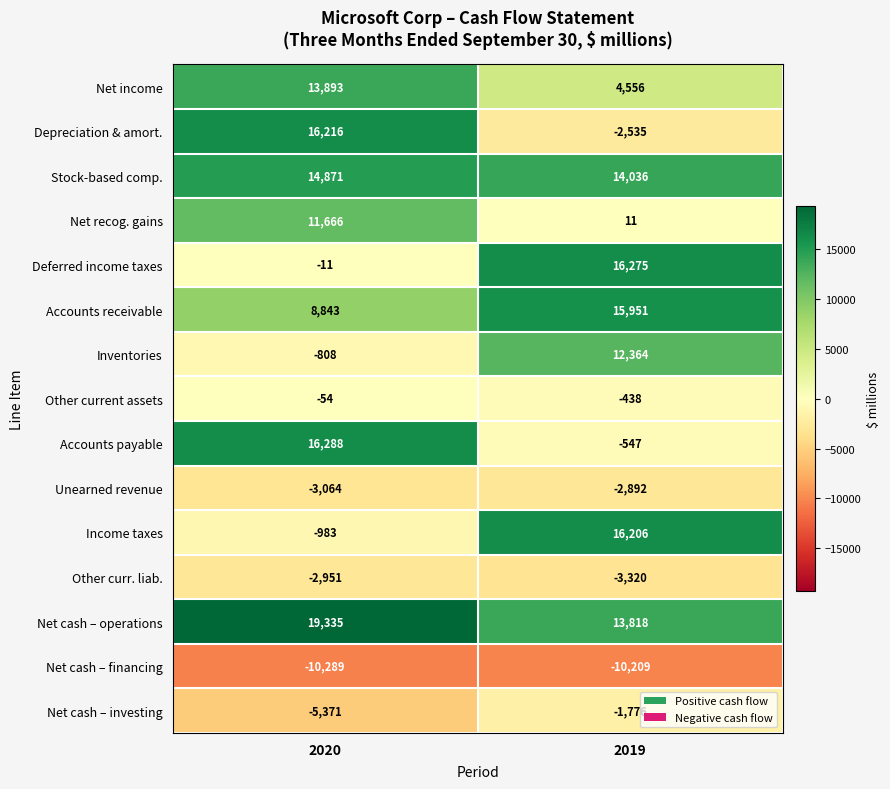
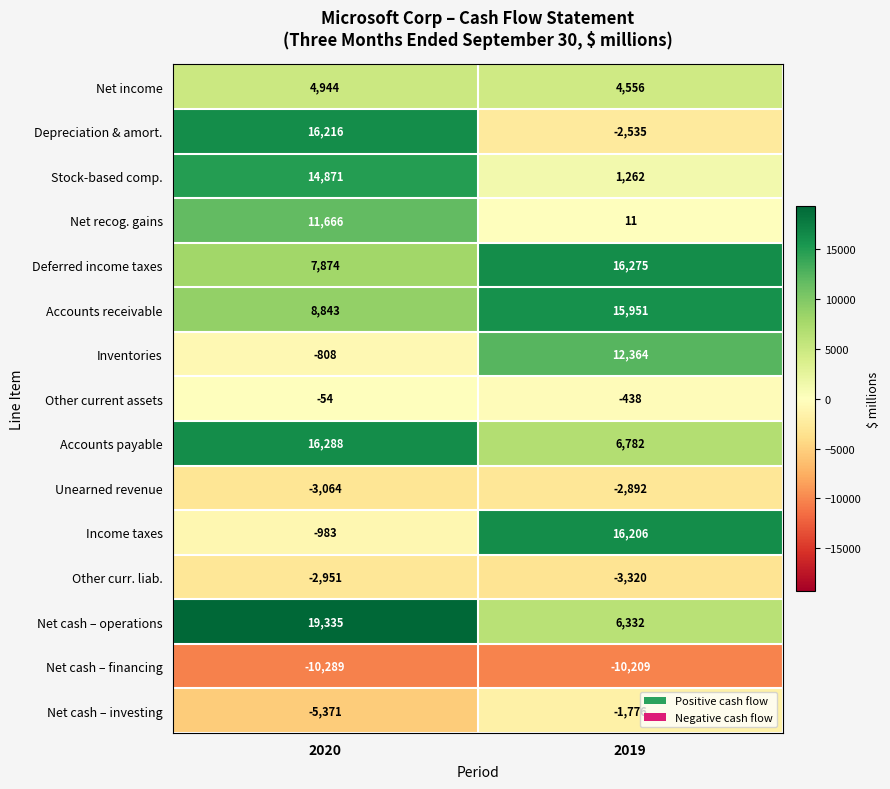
Net income, 2020: 13,893 -> 4,944
Stock-based comp., 2019: 14,036 -> 1,262
Deferred income taxes, 2020: -11 -> 7,874
Accounts payable, 2019: -547 -> 6,782
Net cash – operations, 2019: 13,818 -> 6,332
